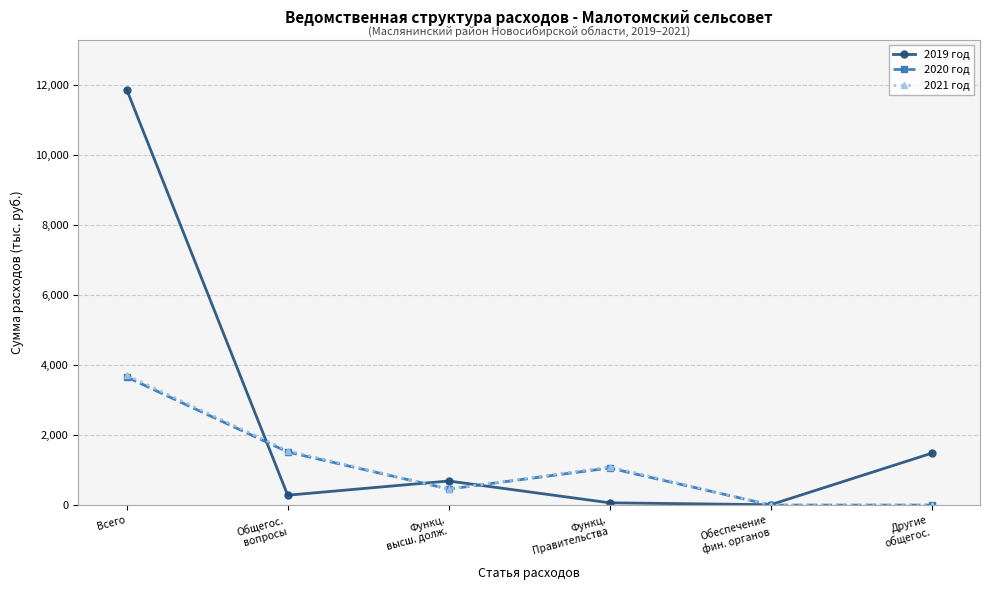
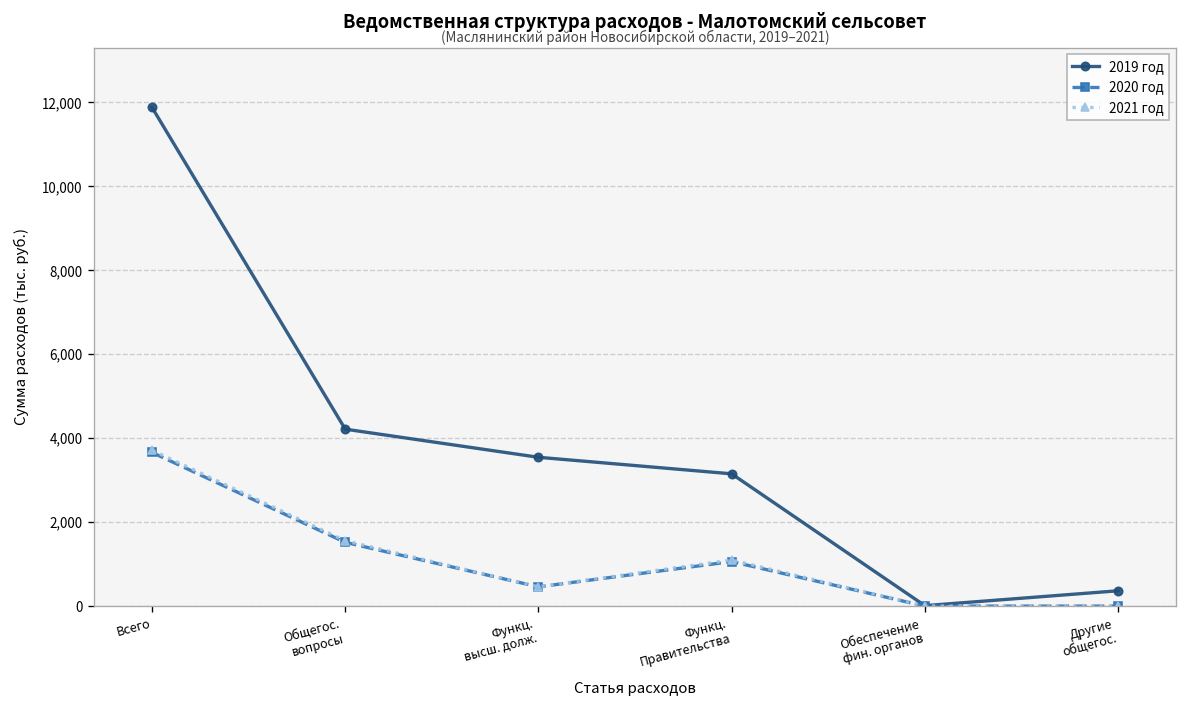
2019 год, Общегос. вопросы: 300 -> 4,200
2019 год, Функц. высш. долж.: 700 -> 3,500
2019 год, Функц. Правительства: 100 -> 3,200
2019 год, Другие общегос.: 1,500 -> 400
